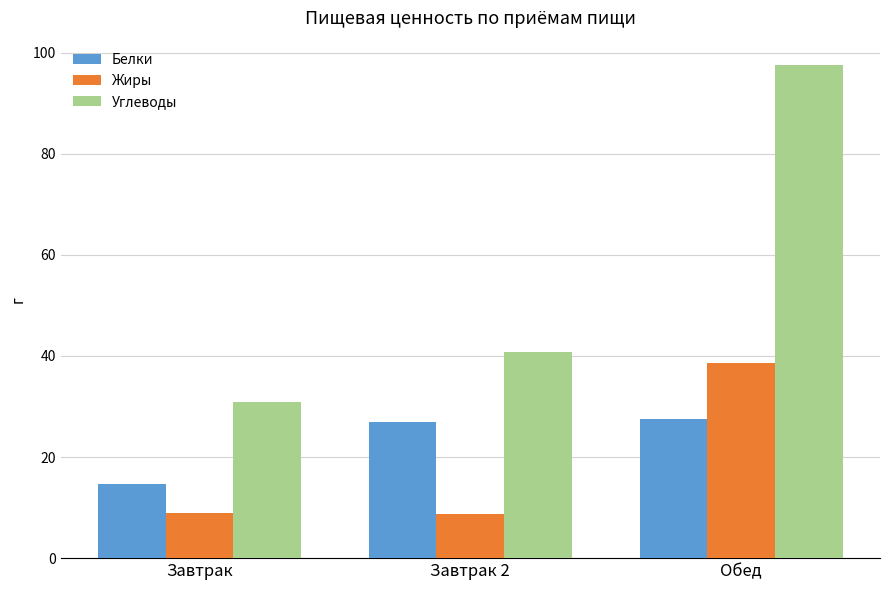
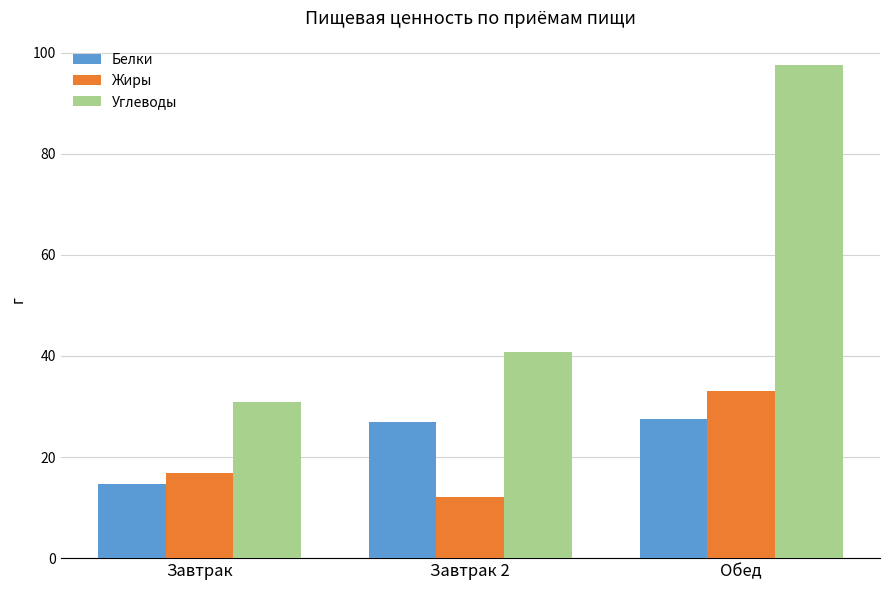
Жиры, Завтрак: 9 -> 17
Жиры, Завтрак 2: 9 -> 12
Жиры, Обед: 39 -> 33
